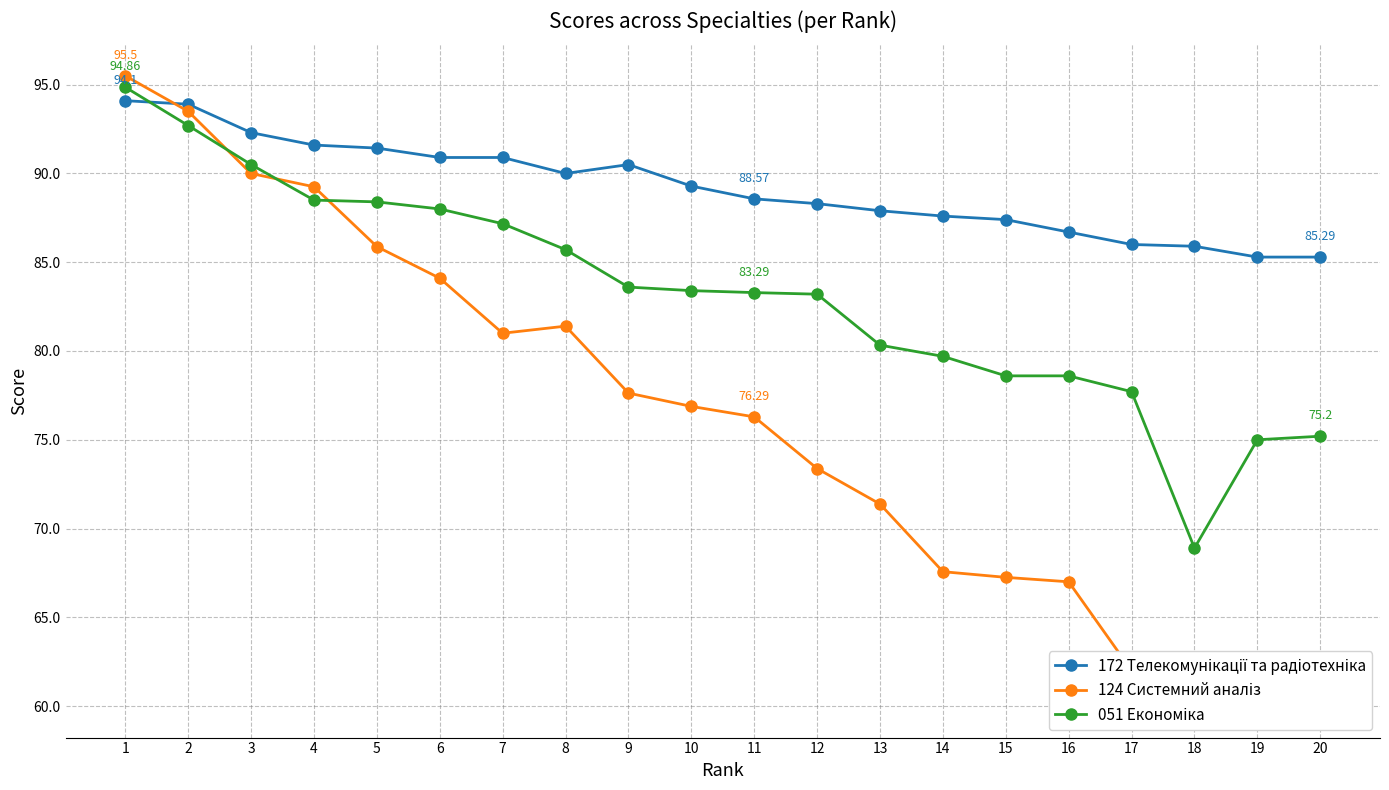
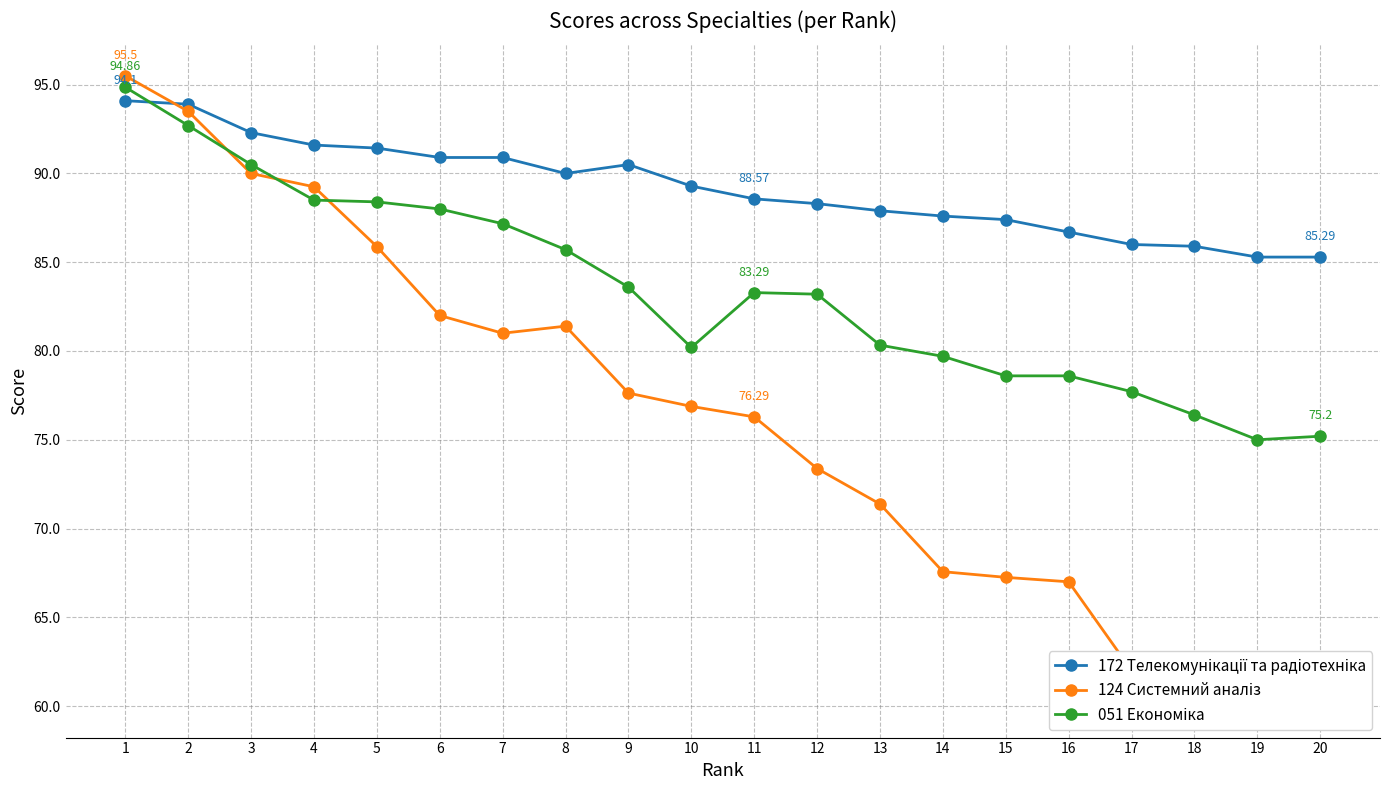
124 Системний аналіз, 6: 84.1 -> 82.0
051 Економіка, 10: 83.4 -> 80.2
051 Економіка, 18: 68.9 -> 76.4
